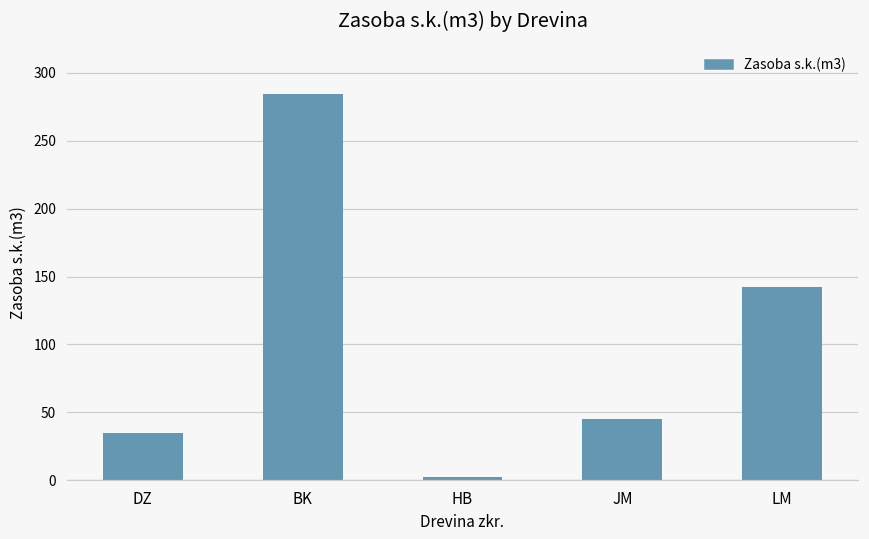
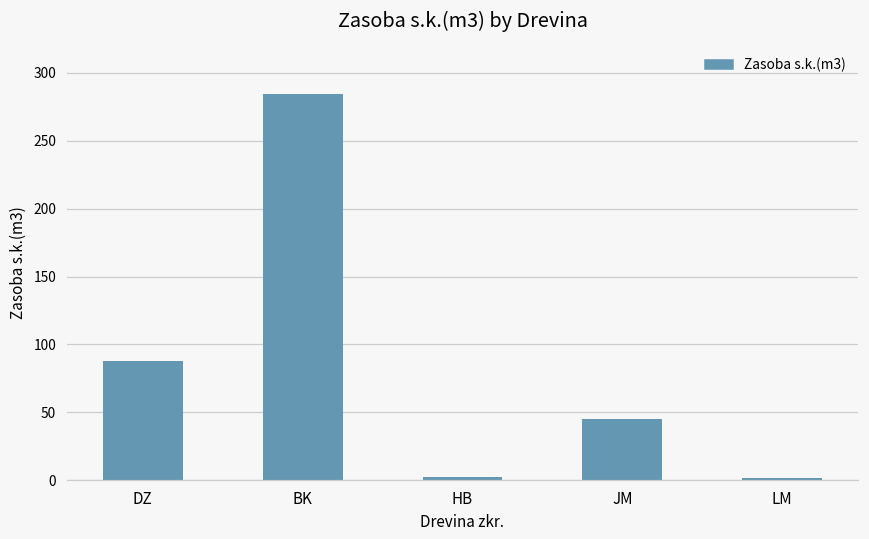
DZ: 35 -> 88
LM: 142 -> 2
